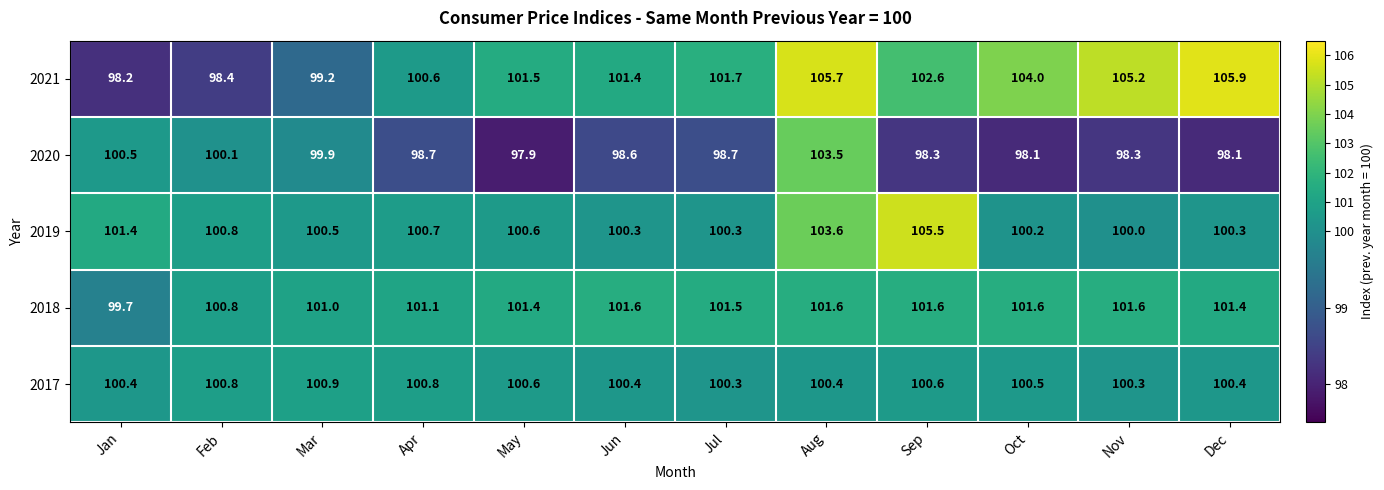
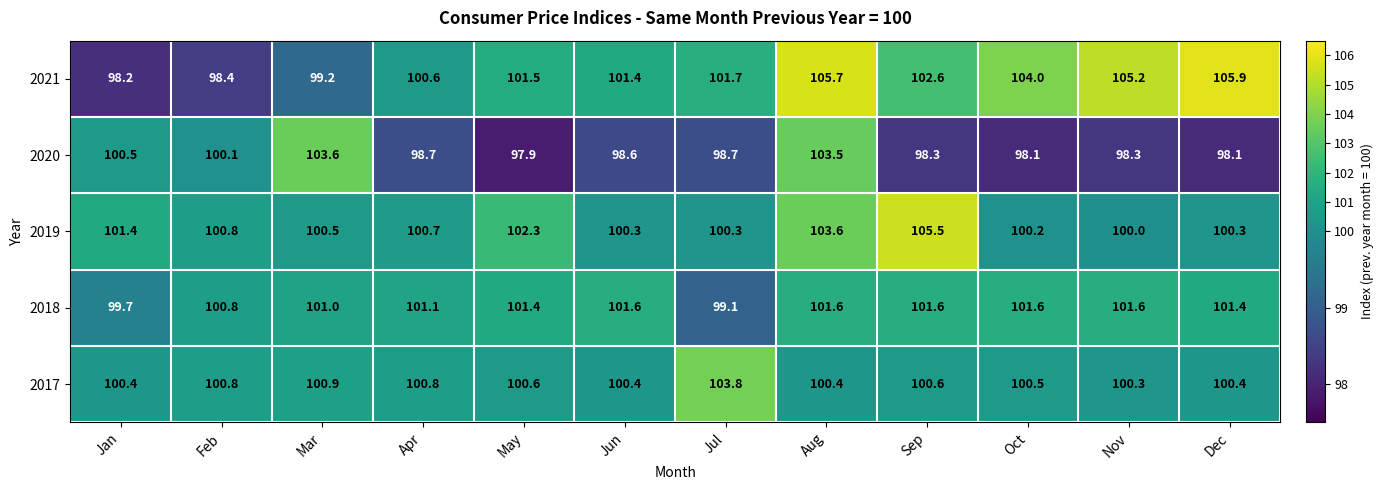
2020, Mar: 99.9 -> 103.6
2019, May: 100.6 -> 102.3
2018, Jul: 101.5 -> 99.1
2017, Jul: 100.3 -> 103.8
